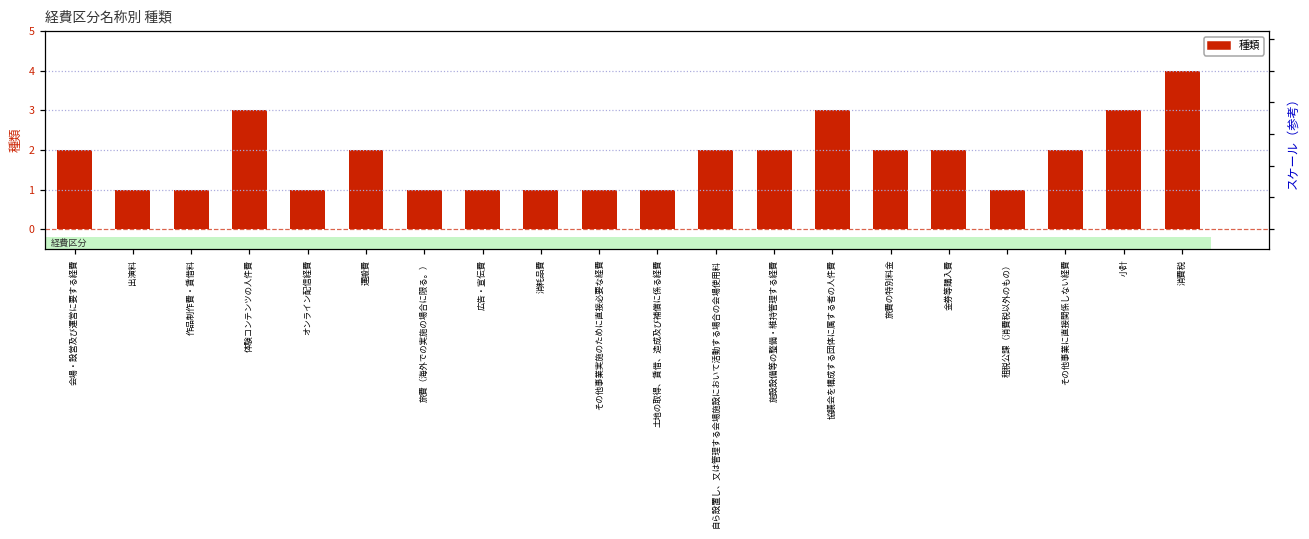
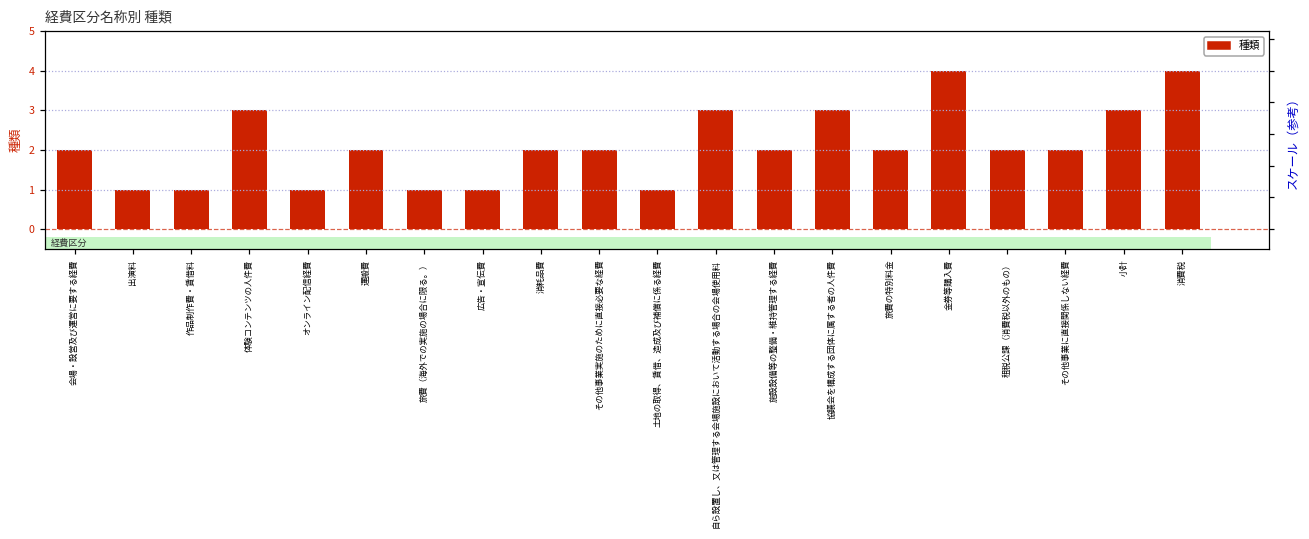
種類, 消耗品費: 1 -> 2
種類, その他事業実施のために直接必要な経費: 1 -> 2
種類, 自ら設置し、又は管理する会場施設において活動する場合の会場使用料: 2 -> 3
種類, 金券等購入費: 2 -> 4
種類, 租税公課（消費税以外のもの）: 1 -> 2
